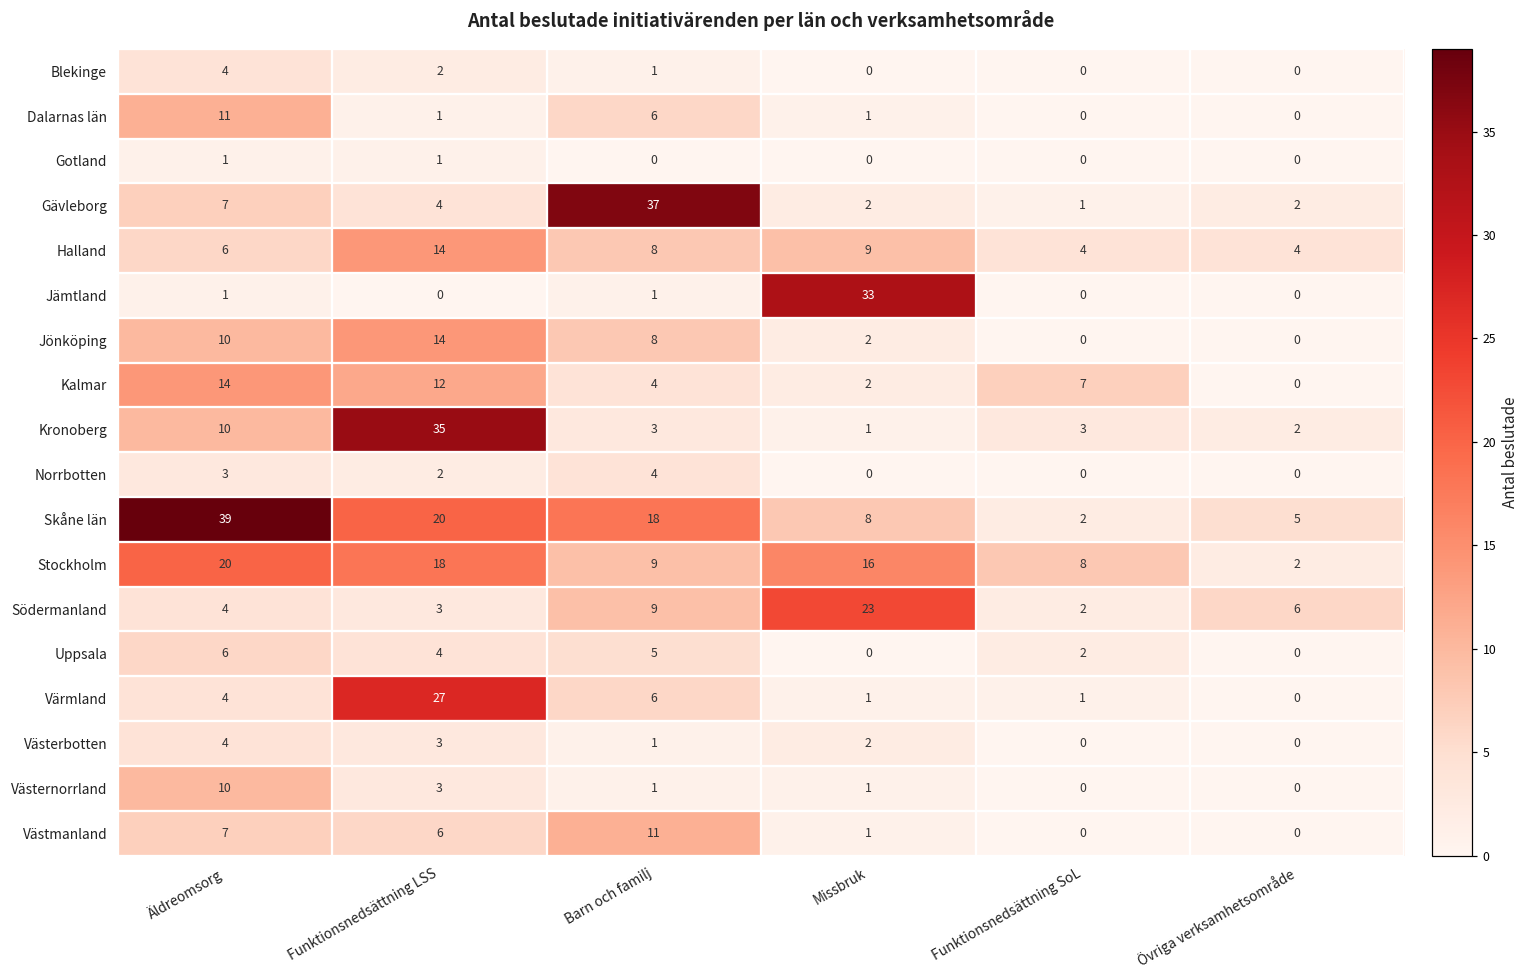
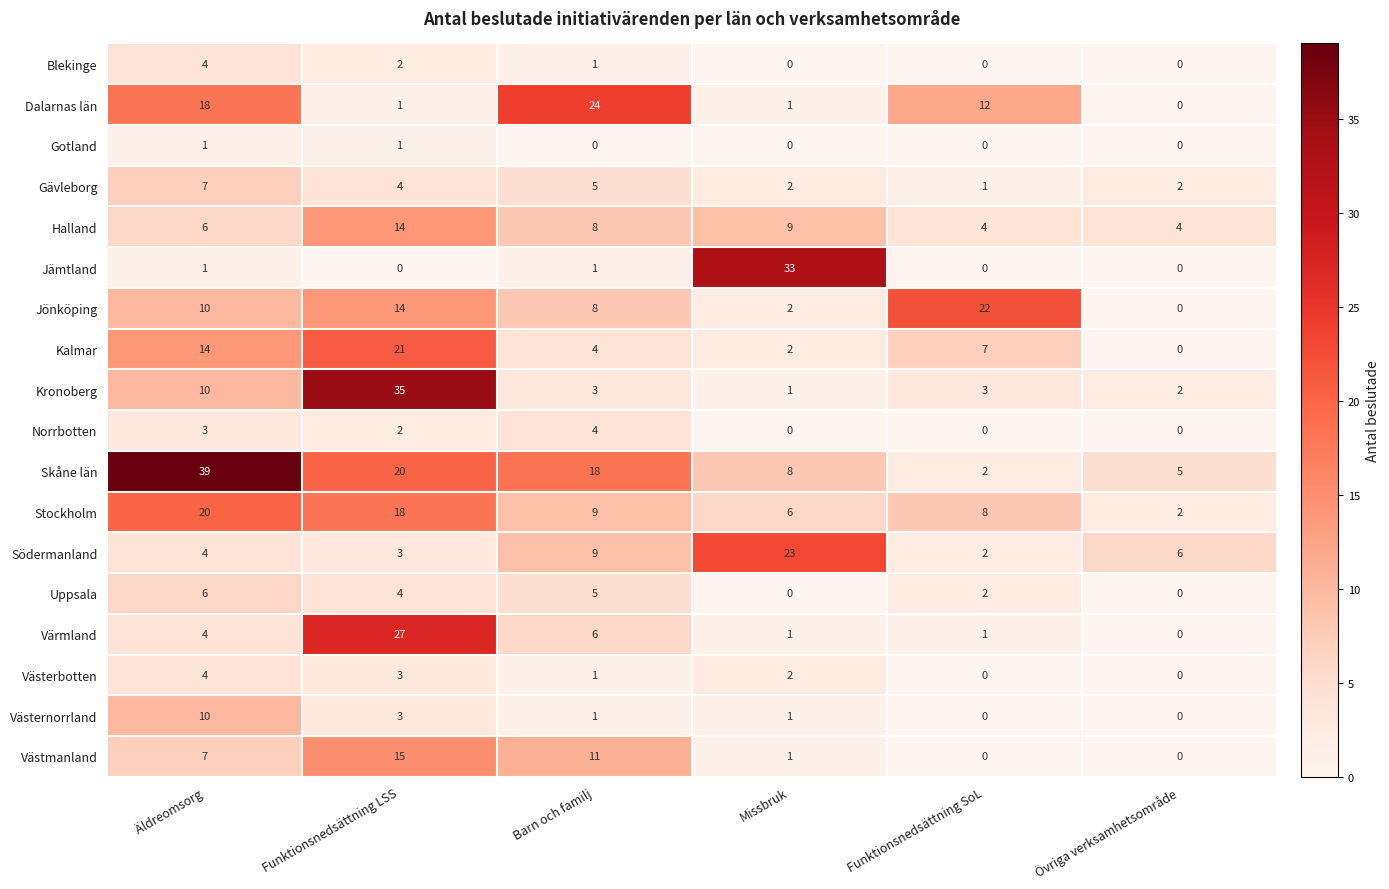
Dalarnas län, Äldreomsorg: 11 -> 18
Dalarnas län, Barn och familj: 6 -> 24
Dalarnas län, Funktionsnedsättning SoL: 0 -> 12
Gävleborg, Barn och familj: 37 -> 5
Jönköping, Funktionsnedsättning SoL: 0 -> 22
Kalmar, Funktionsnedsättning LSS: 12 -> 21
Stockholm, Missbruk: 16 -> 6
Västmanland, Funktionsnedsättning LSS: 6 -> 15
